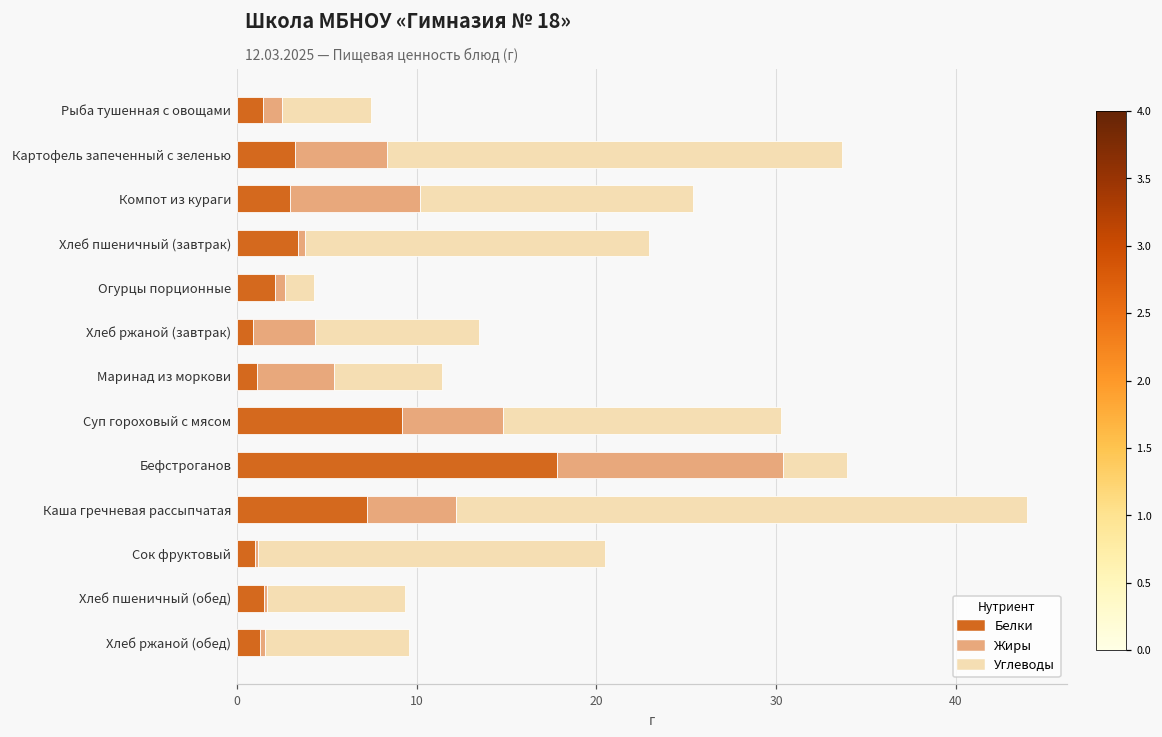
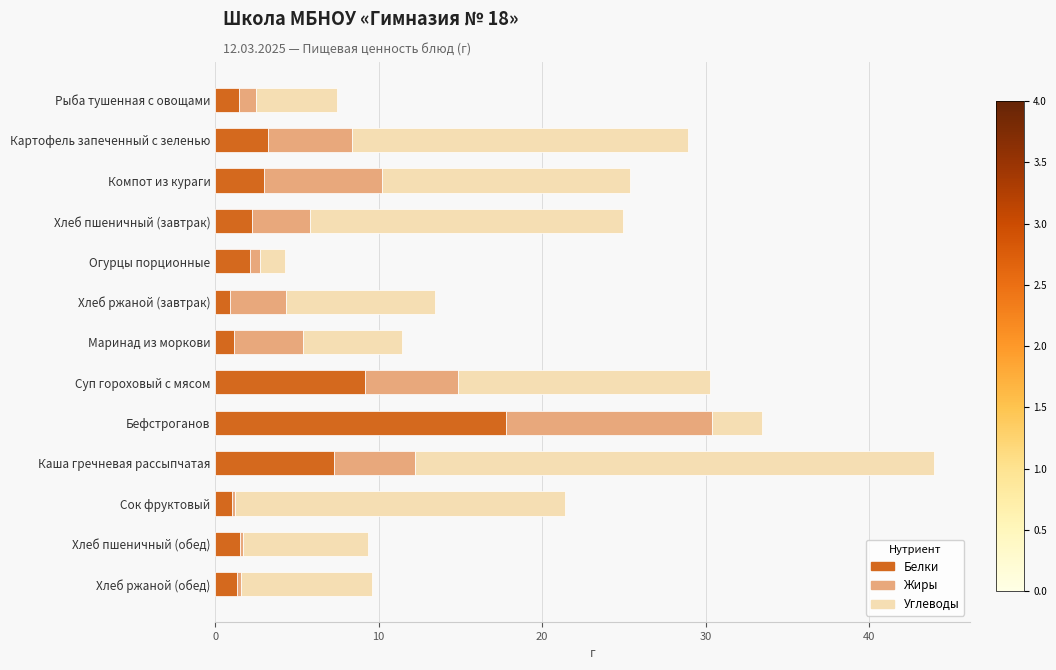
Углеводы, Картофель запеченный с зеленью: 25.3 -> 20.6
Белки, Хлеб пшеничный (завтрак): 3.4 -> 2.3
Жиры, Хлеб пшеничный (завтрак): 0.4 -> 3.5
Углеводы, Бефстроганов: 3.6 -> 3.1
Углеводы, Сок фруктовый: 19.3 -> 20.2
